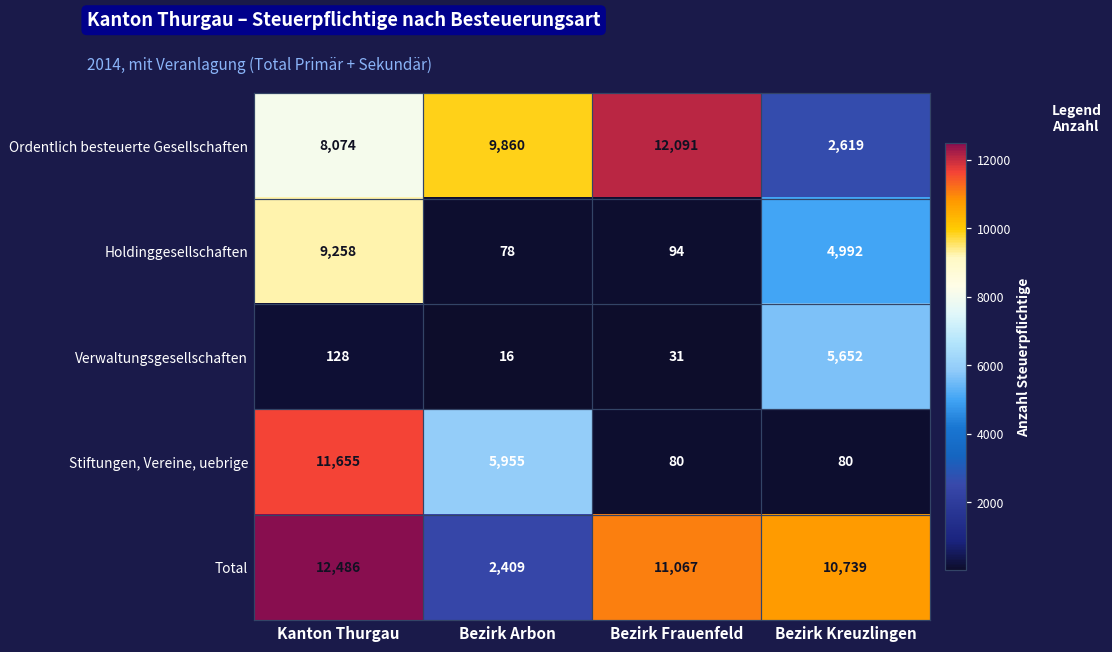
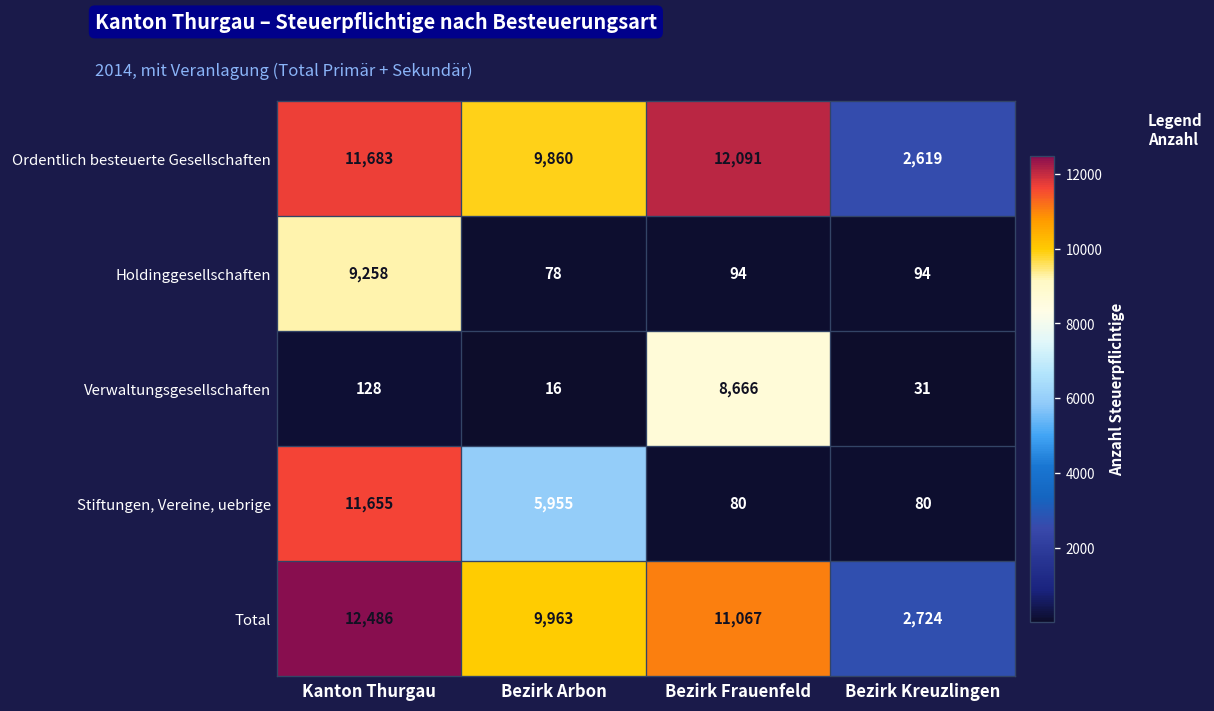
Ordentlich besteuerte Gesellschaften, Kanton Thurgau: 8,074 -> 11,683
Holdinggesellschaften, Bezirk Kreuzlingen: 4,992 -> 94
Verwaltungsgesellschaften, Bezirk Frauenfeld: 31 -> 8,666
Verwaltungsgesellschaften, Bezirk Kreuzlingen: 5,652 -> 31
Total, Bezirk Arbon: 2,409 -> 9,963
Total, Bezirk Kreuzlingen: 10,739 -> 2,724
